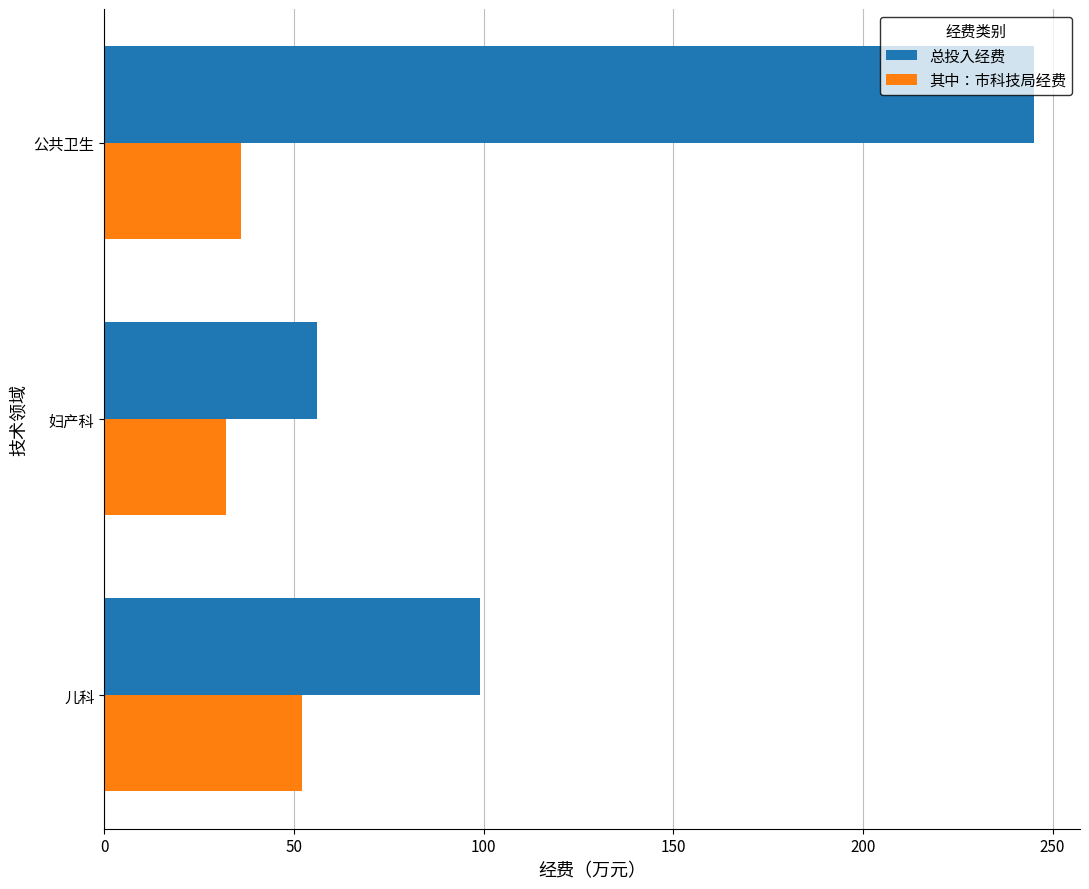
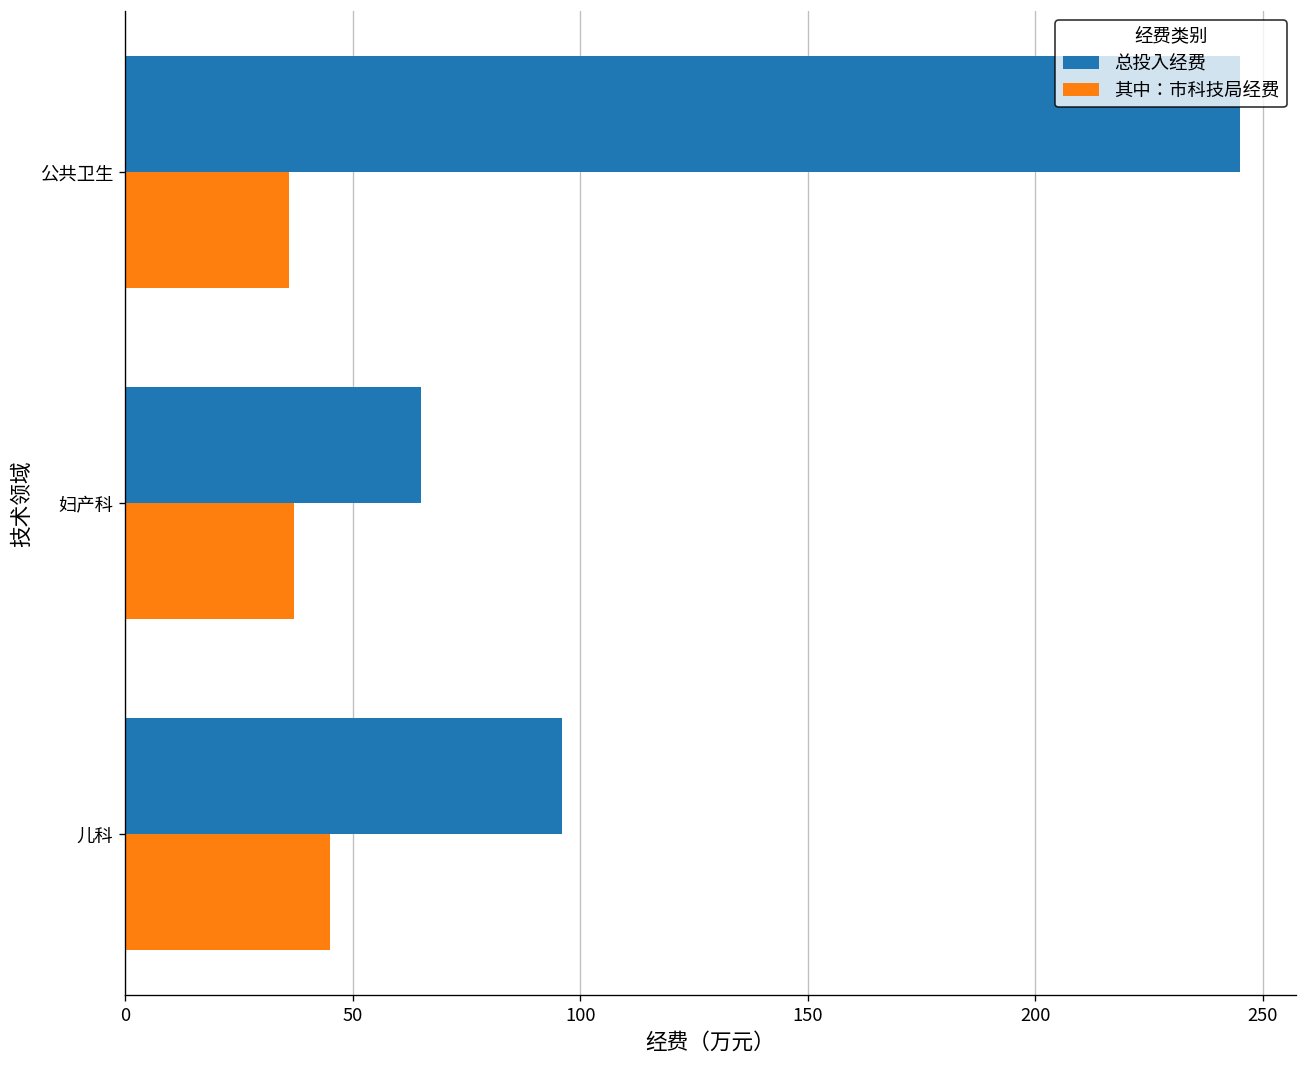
总投入经费, 妇产科: 56 -> 65
其中：市科技局经费, 妇产科: 32 -> 37
总投入经费, 儿科: 99 -> 96
其中：市科技局经费, 儿科: 52 -> 45
